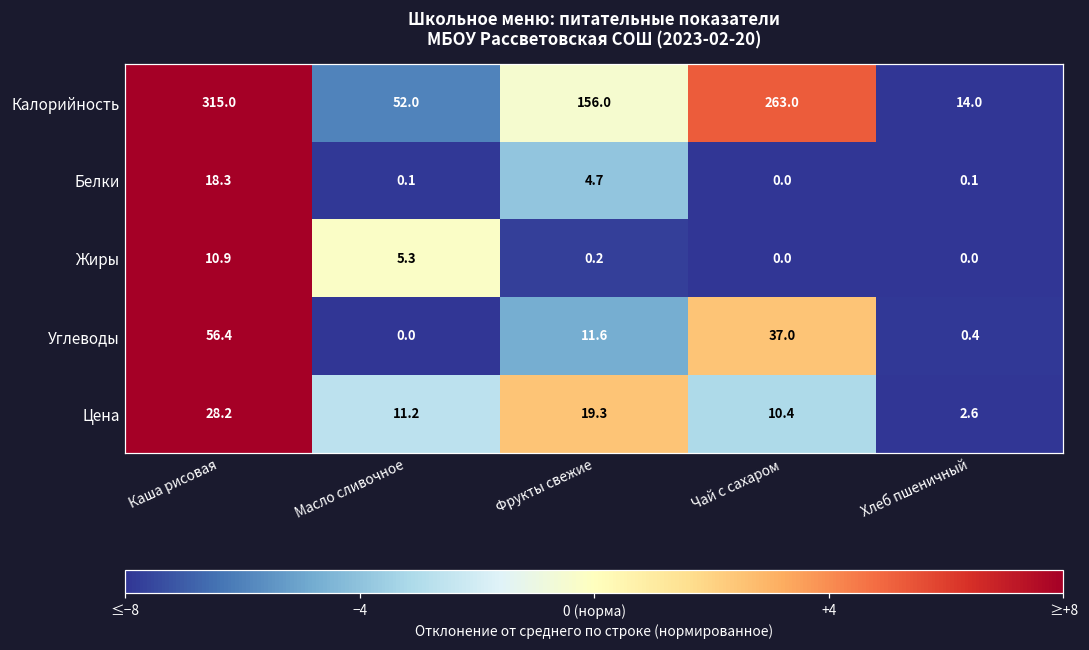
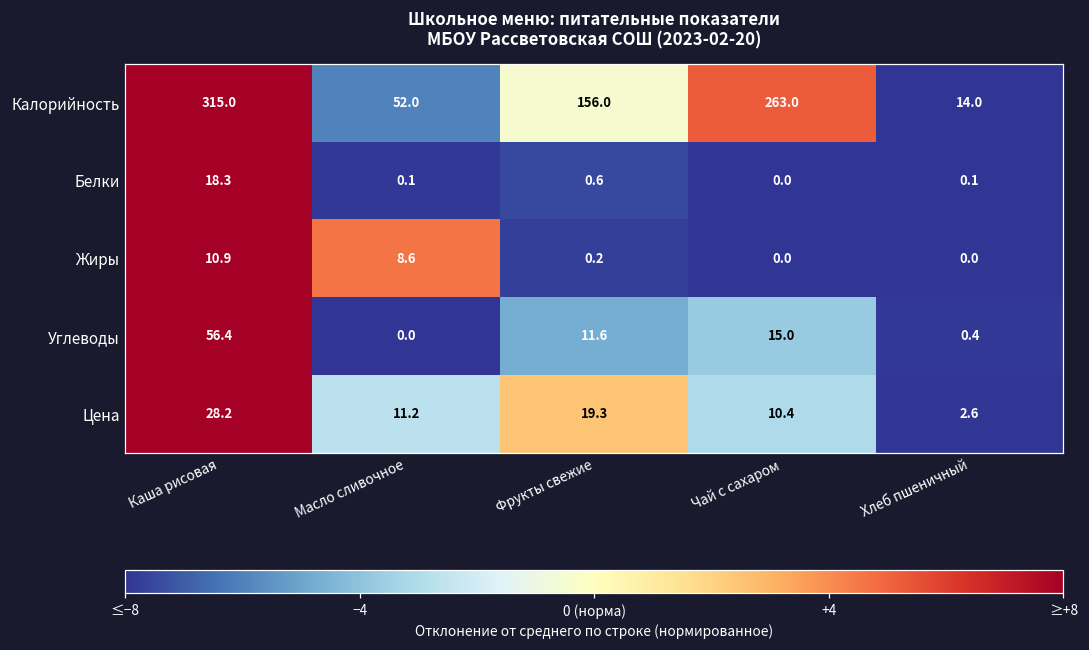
Белки, Фрукты свежие: 4.7 -> 0.6
Жиры, Масло сливочное: 5.3 -> 8.6
Углеводы, Чай с сахаром: 37.0 -> 15.0
